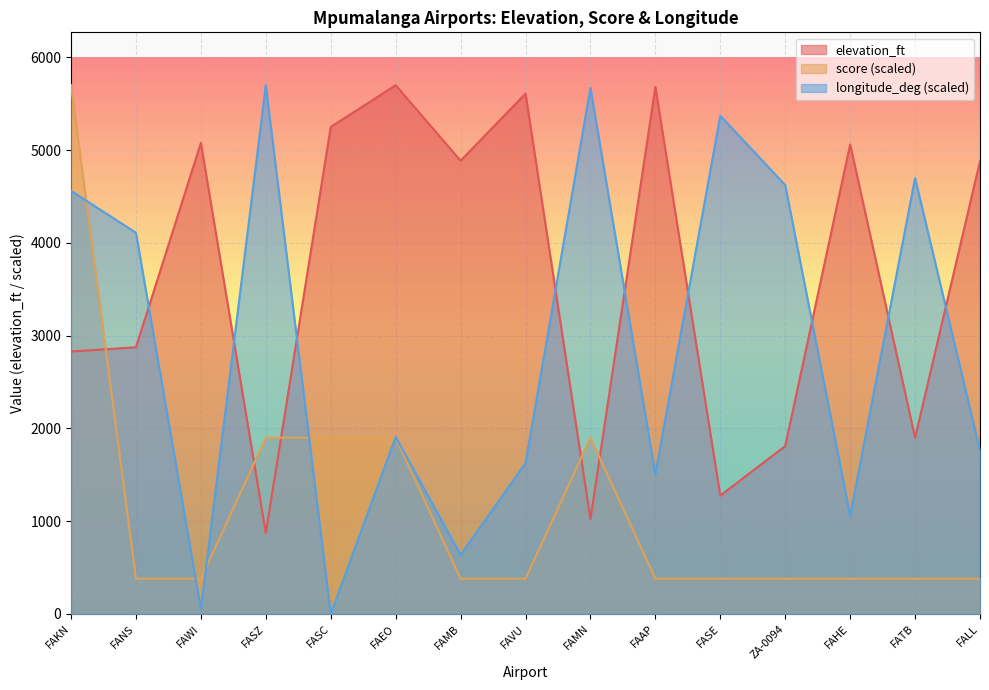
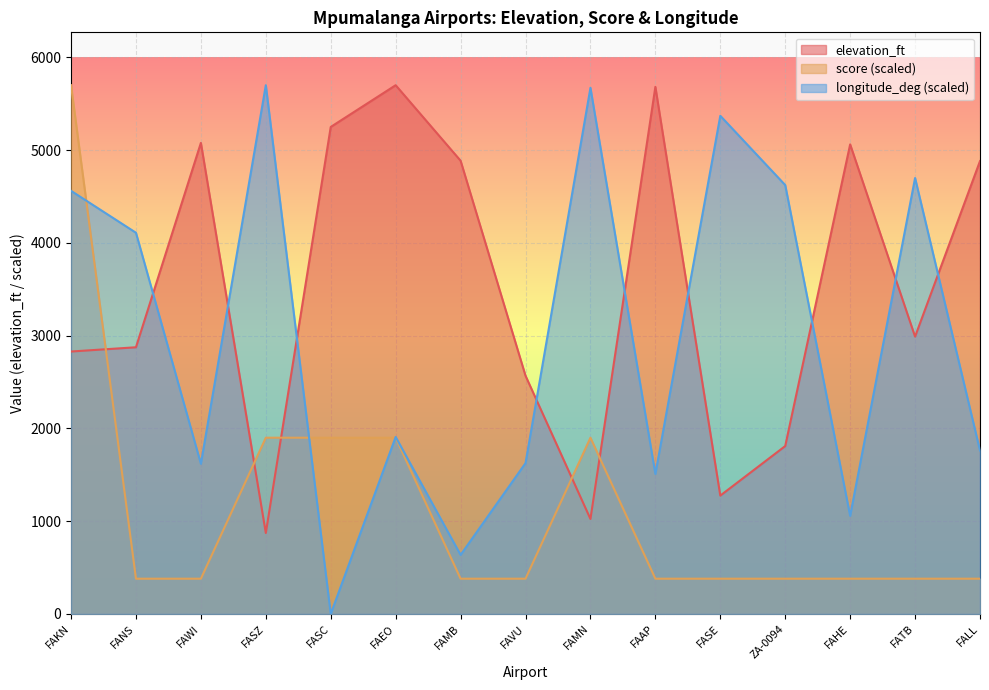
longitude_deg (scaled), FAWI: 100 -> 1600
elevation_ft, FAVU: 5600 -> 2600
elevation_ft, FATB: 1900 -> 3000
